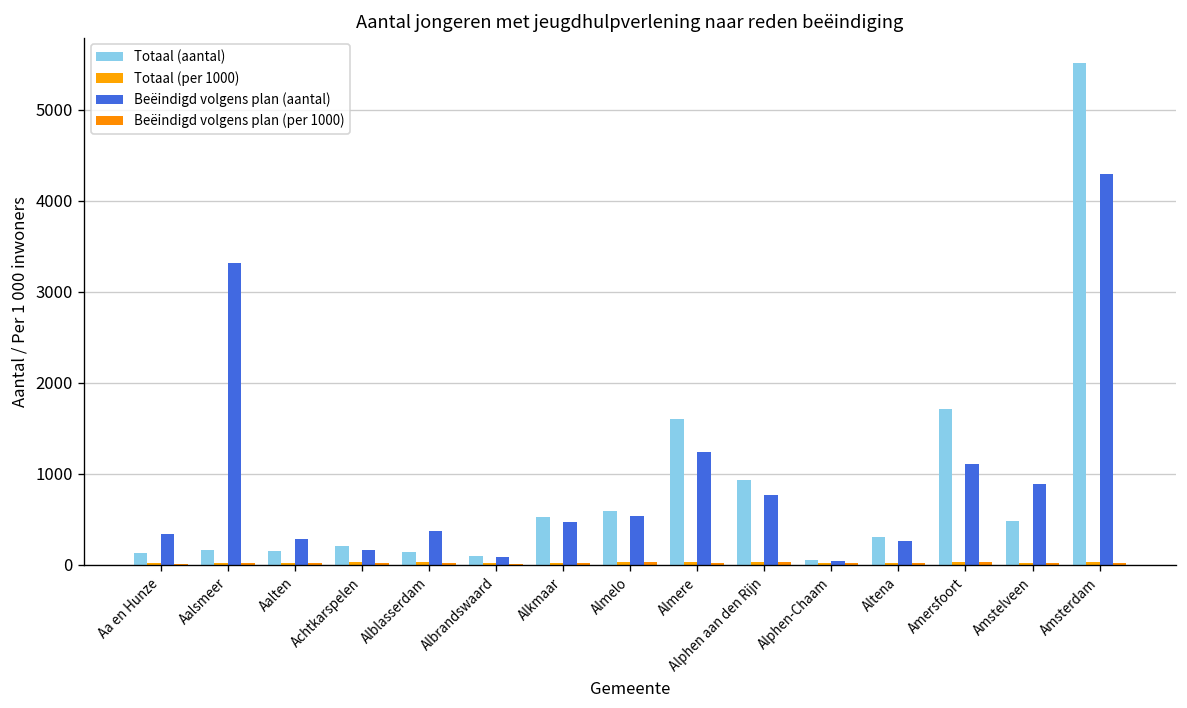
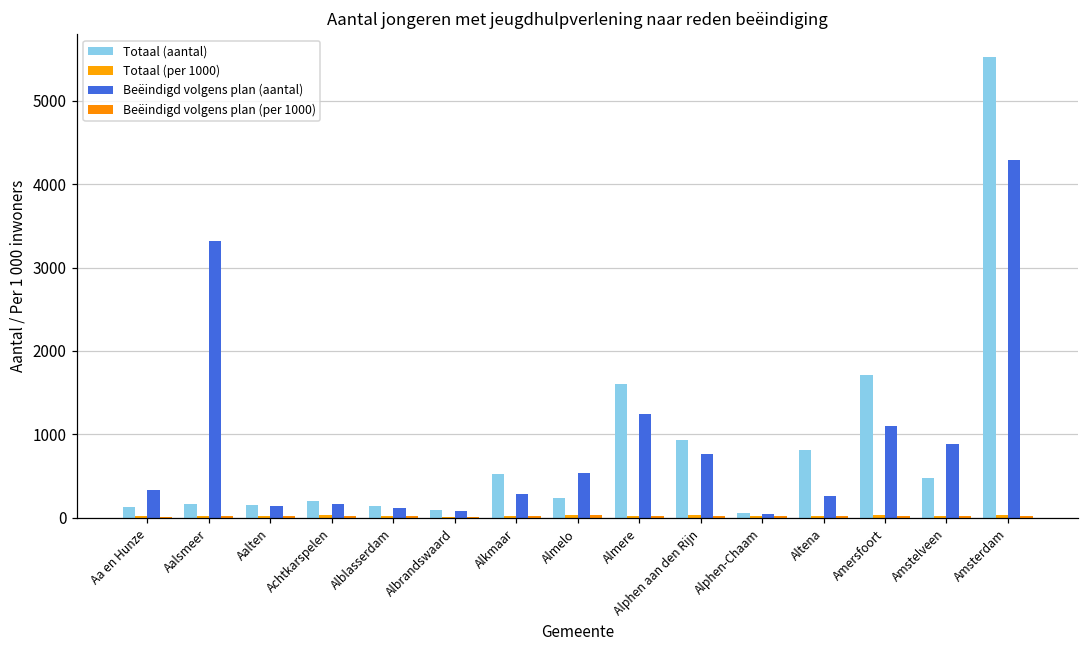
Beëindigd volgens plan (aantal), Aalten: 300 -> 100
Beëindigd volgens plan (aantal), Alblasserdam: 400 -> 100
Beëindigd volgens plan (aantal), Alkmaar: 500 -> 300
Totaal (aantal), Almelo: 600 -> 200
Totaal (aantal), Altena: 300 -> 800
